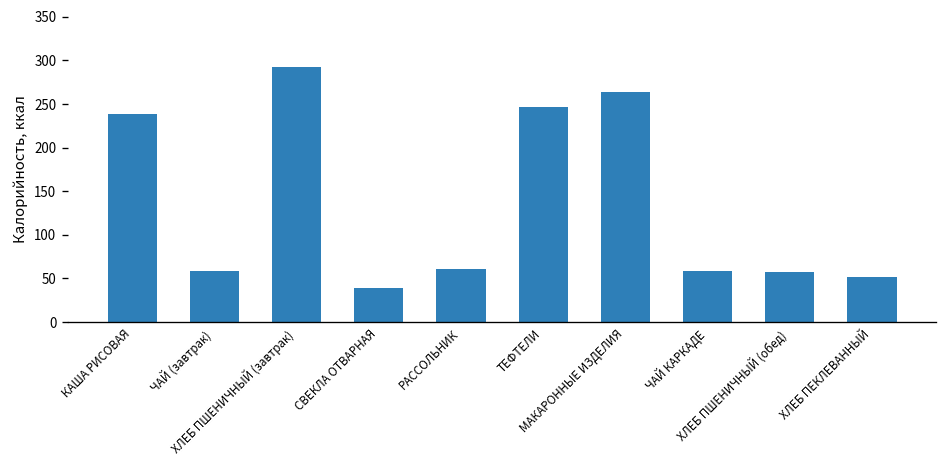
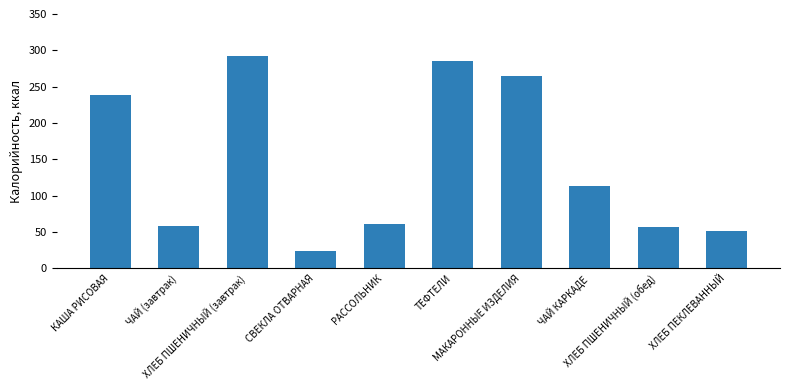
СВЕКЛА ОТВАРНАЯ: 40 -> 20
ТЕФТЕЛИ: 250 -> 290
ЧАЙ КАРКАДЕ: 60 -> 110
